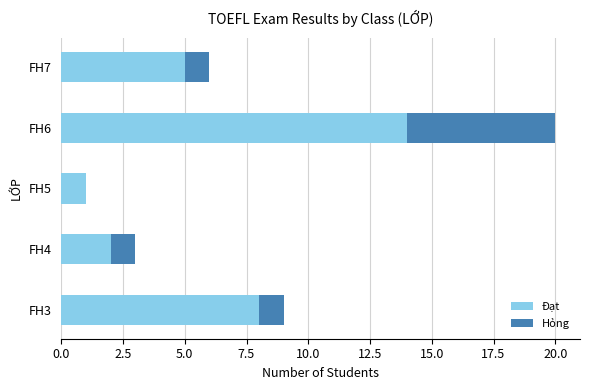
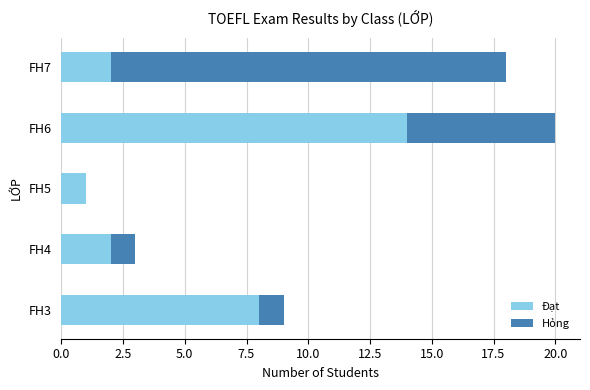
Đạt, FH7: 5 -> 2
Hỏng, FH7: 1 -> 16
